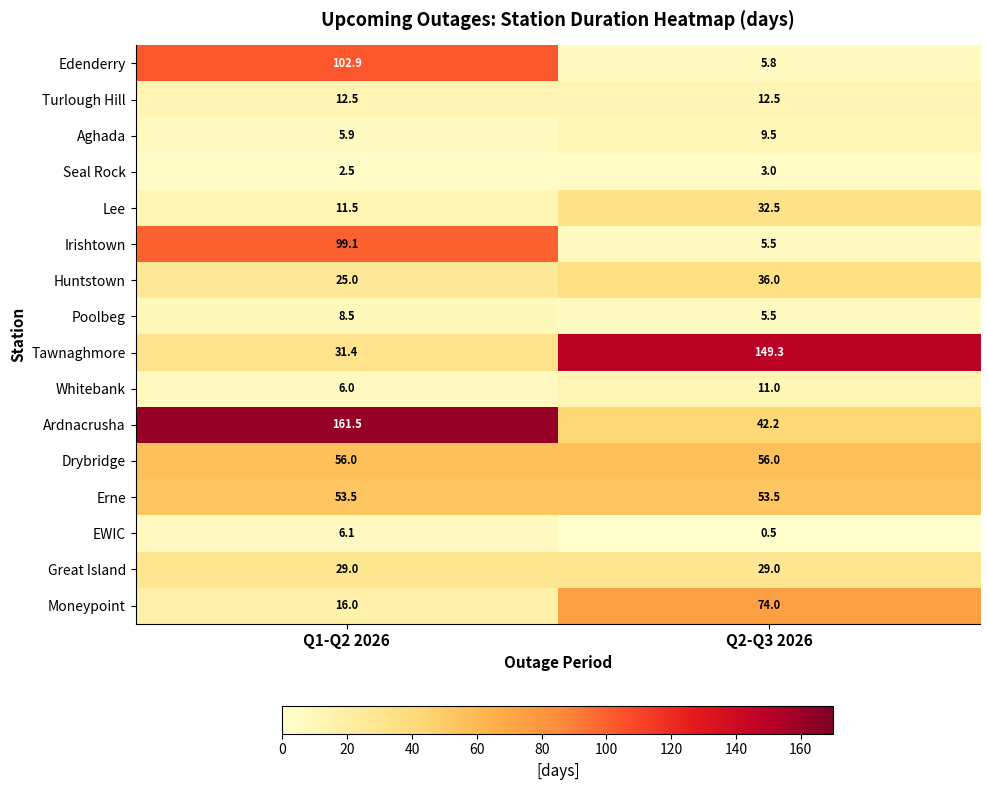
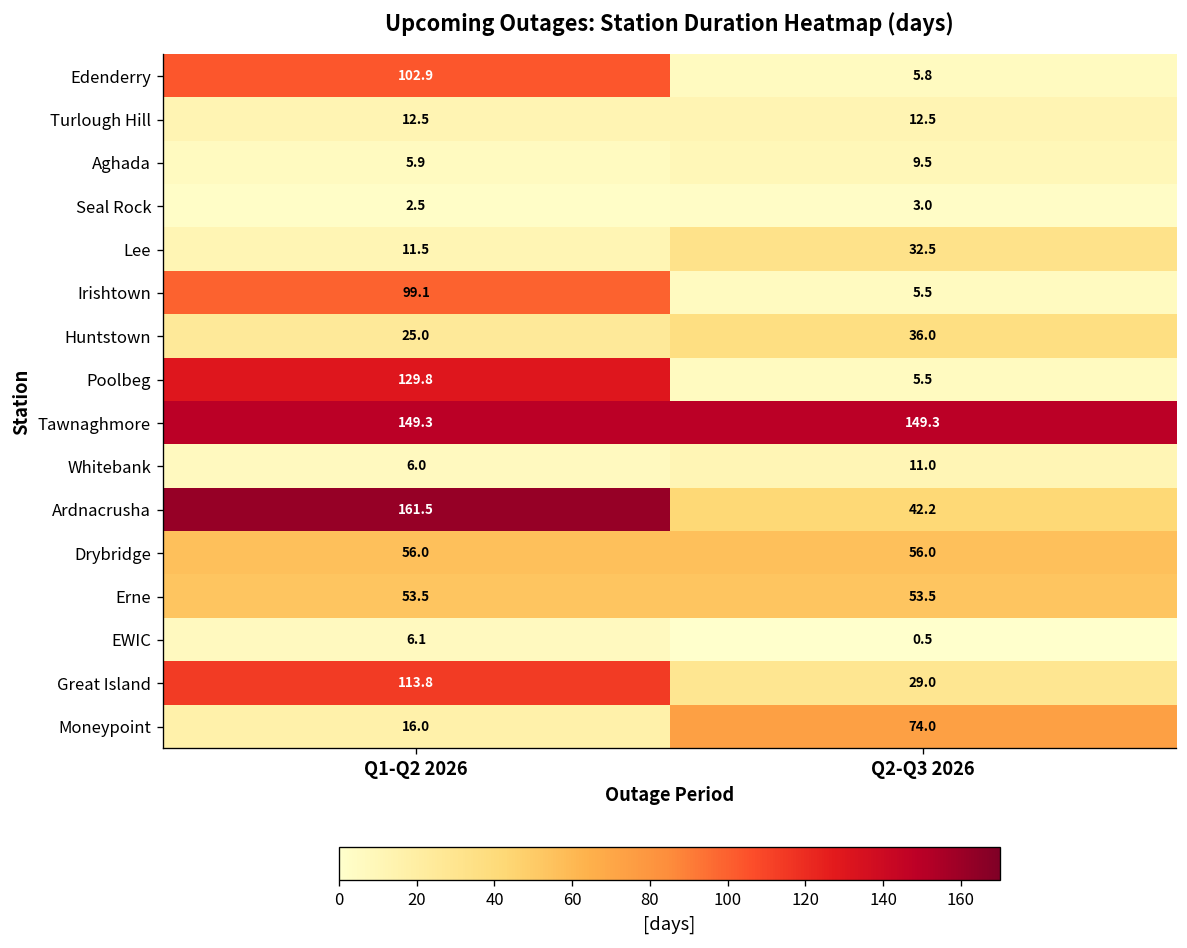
Poolbeg, Q1-Q2 2026: 8.5 -> 129.8
Tawnaghmore, Q1-Q2 2026: 31.4 -> 149.3
Great Island, Q1-Q2 2026: 29.0 -> 113.8
